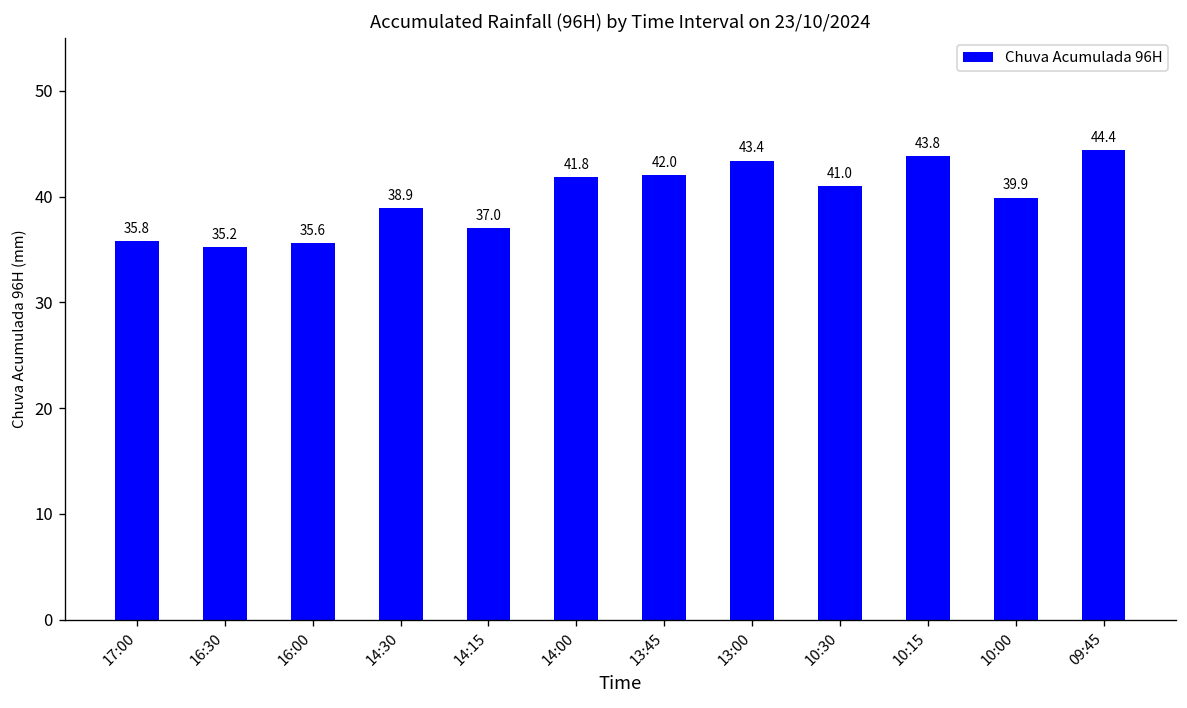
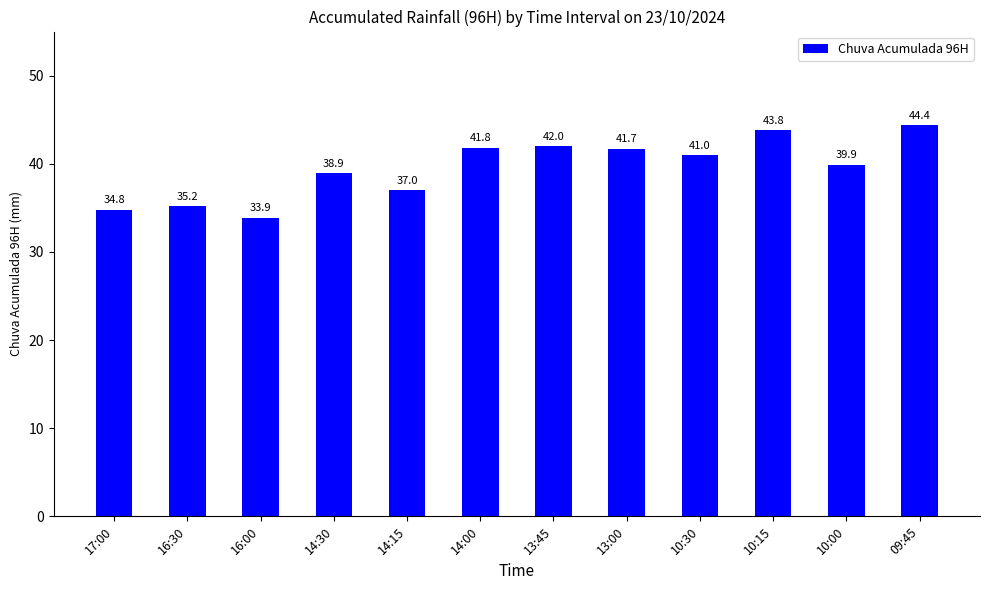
17:00: 35.8 -> 34.8
16:00: 35.6 -> 33.9
13:00: 43.4 -> 41.7
